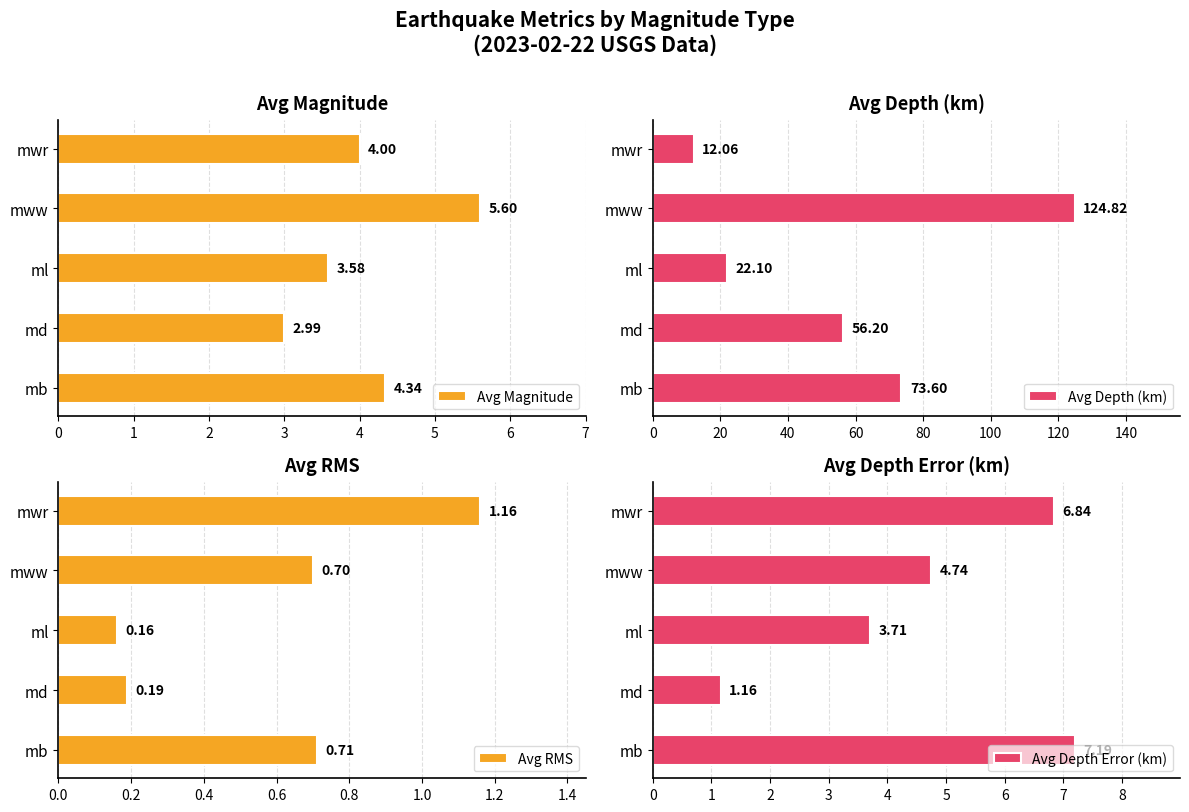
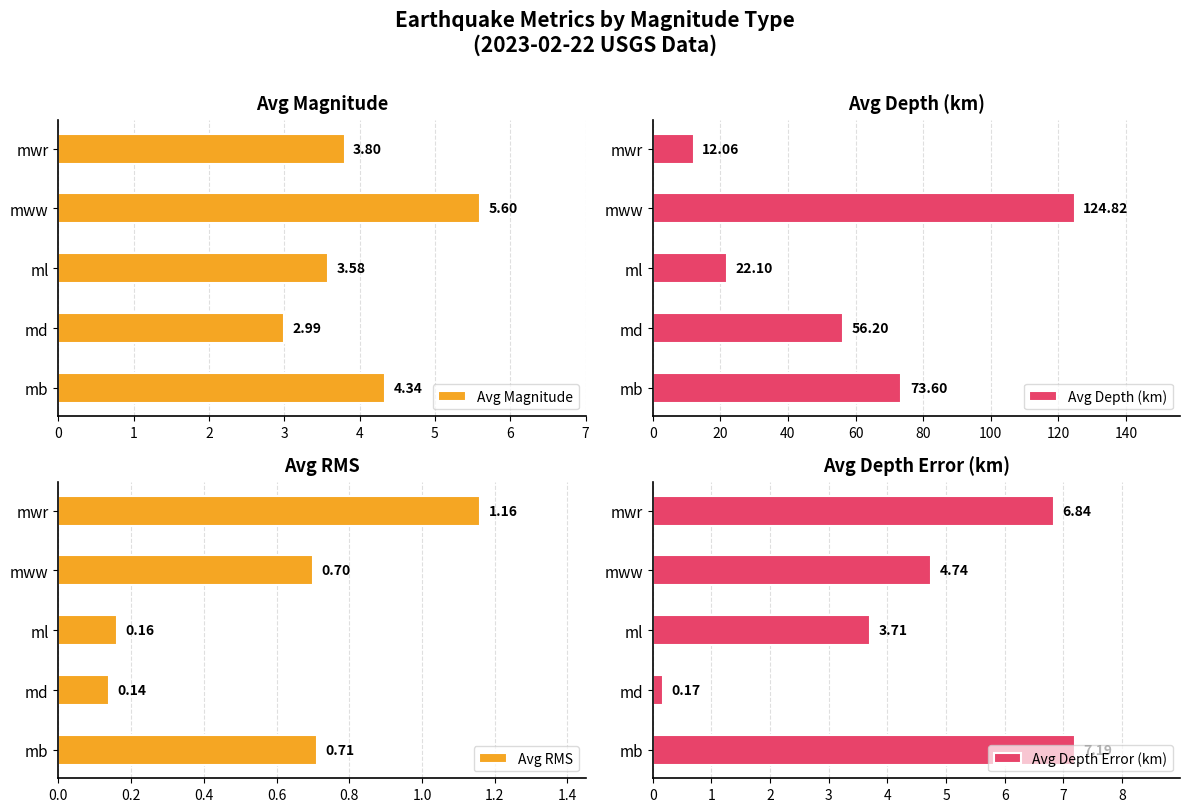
Avg Magnitude, mwr: 4.00 -> 3.80
Avg RMS, md: 0.19 -> 0.14
Avg Depth Error (km), md: 1.16 -> 0.17
